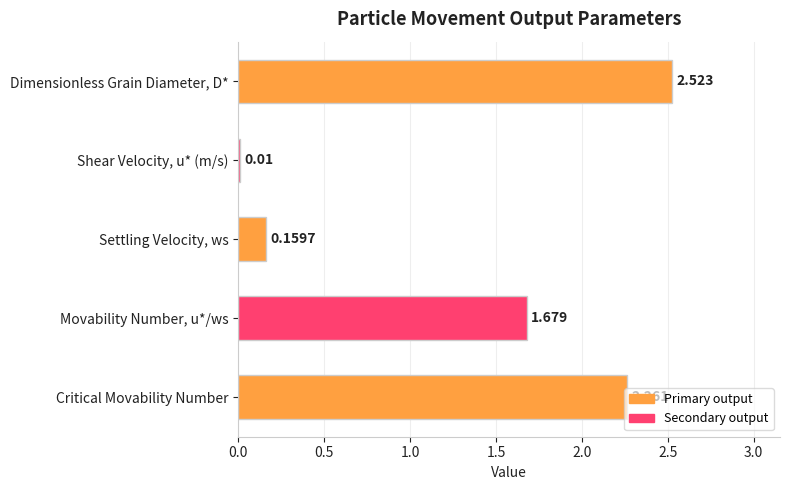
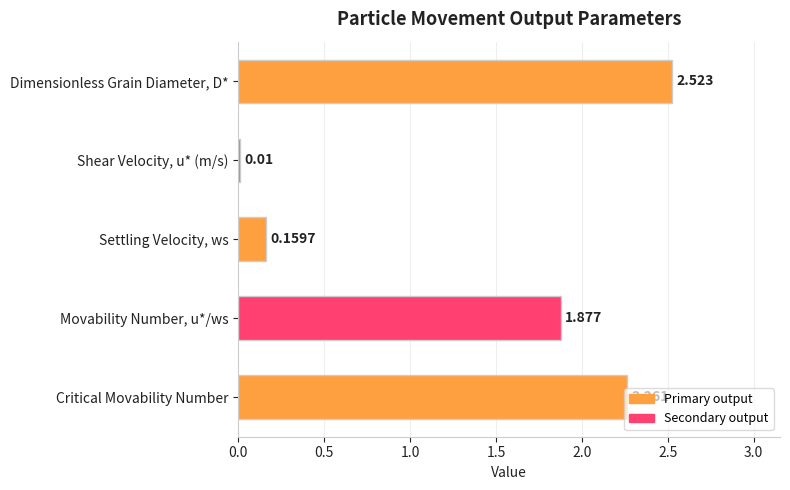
Movability Number, u*/ws: 1.679 -> 1.877
